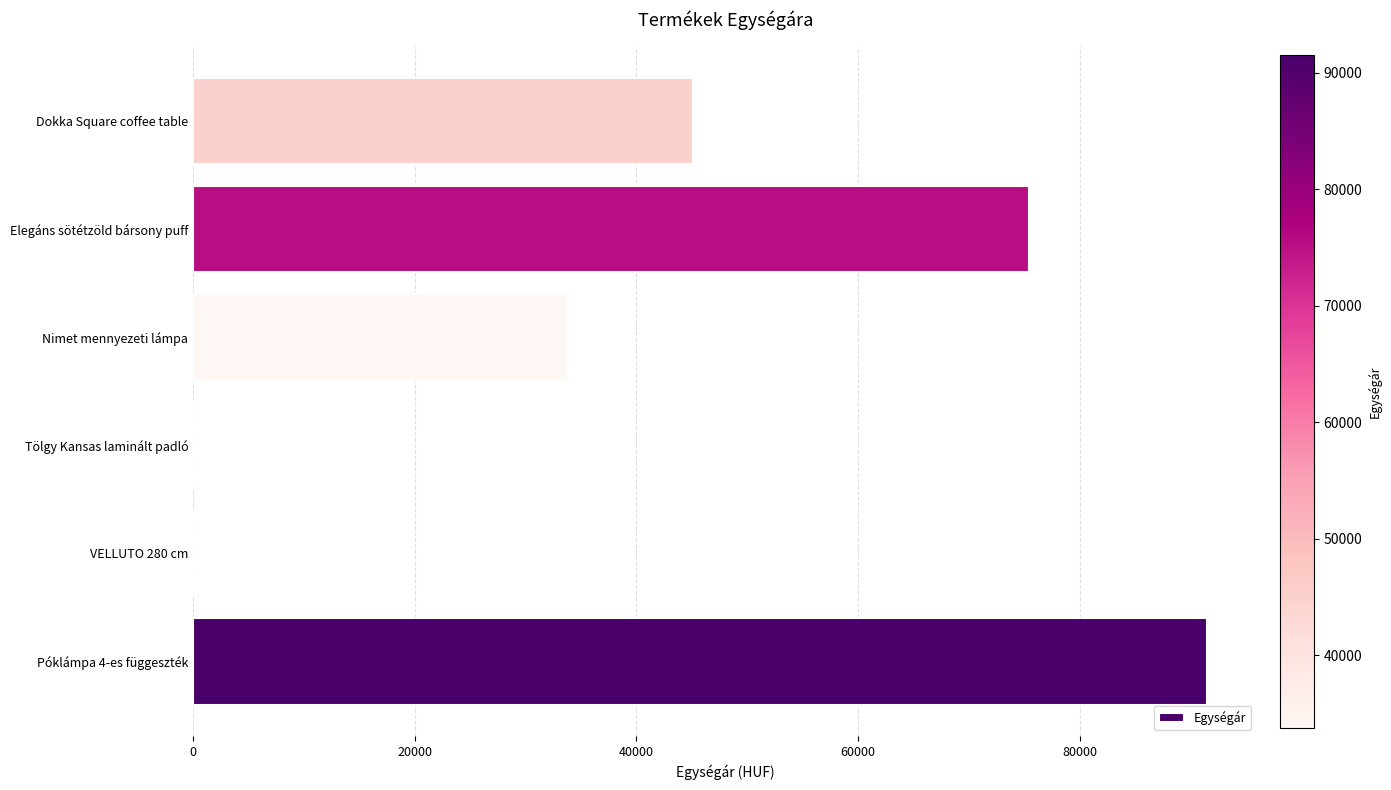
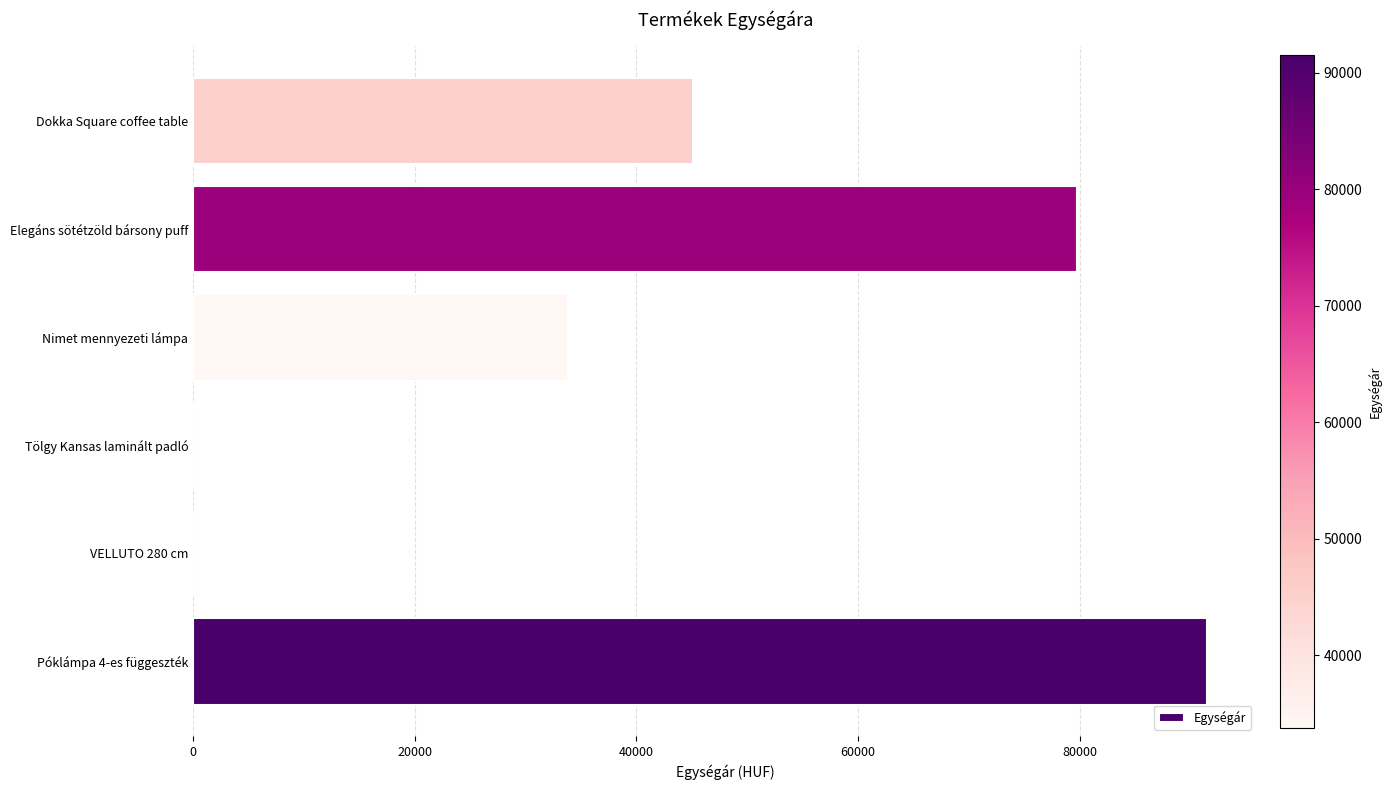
Elegáns sötétzöld bársony puff: 75400 -> 79700
